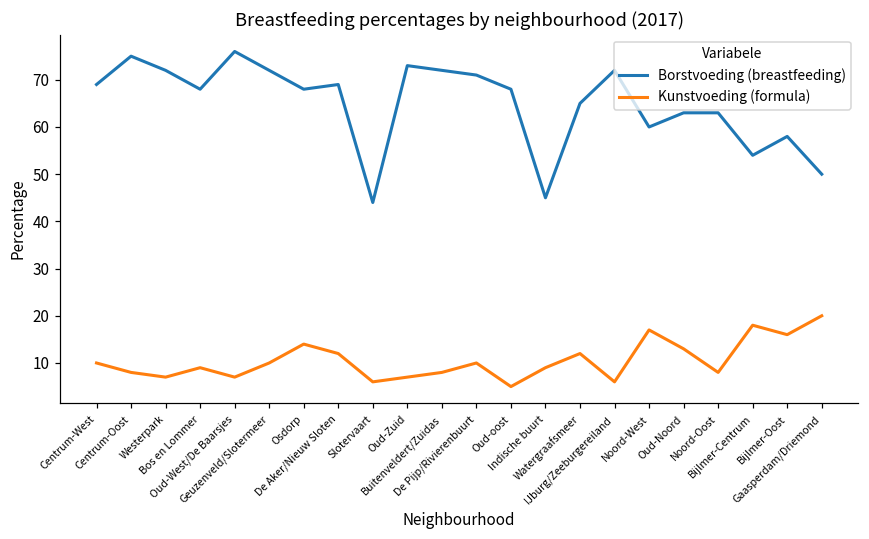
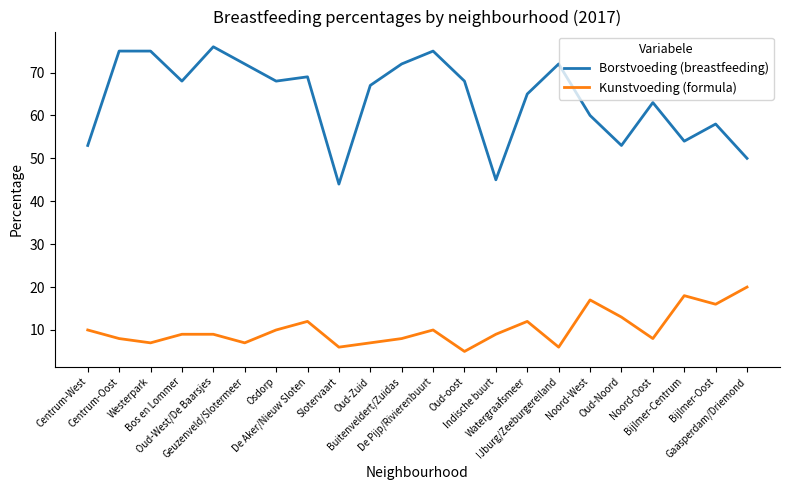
Borstvoeding (breastfeeding), Centrum-West: 69 -> 53
Borstvoeding (breastfeeding), Westerpark: 72 -> 75
Kunstvoeding (formula), Oud-West/De Baarsjes: 7 -> 9
Kunstvoeding (formula), Geuzenveld/Slotermeer: 10 -> 7
Kunstvoeding (formula), Osdorp: 14 -> 10
Borstvoeding (breastfeeding), Oud-Zuid: 73 -> 67
Borstvoeding (breastfeeding), De Pijp/Rivierenbuurt: 71 -> 75
Borstvoeding (breastfeeding), Oud-Noord: 63 -> 53
